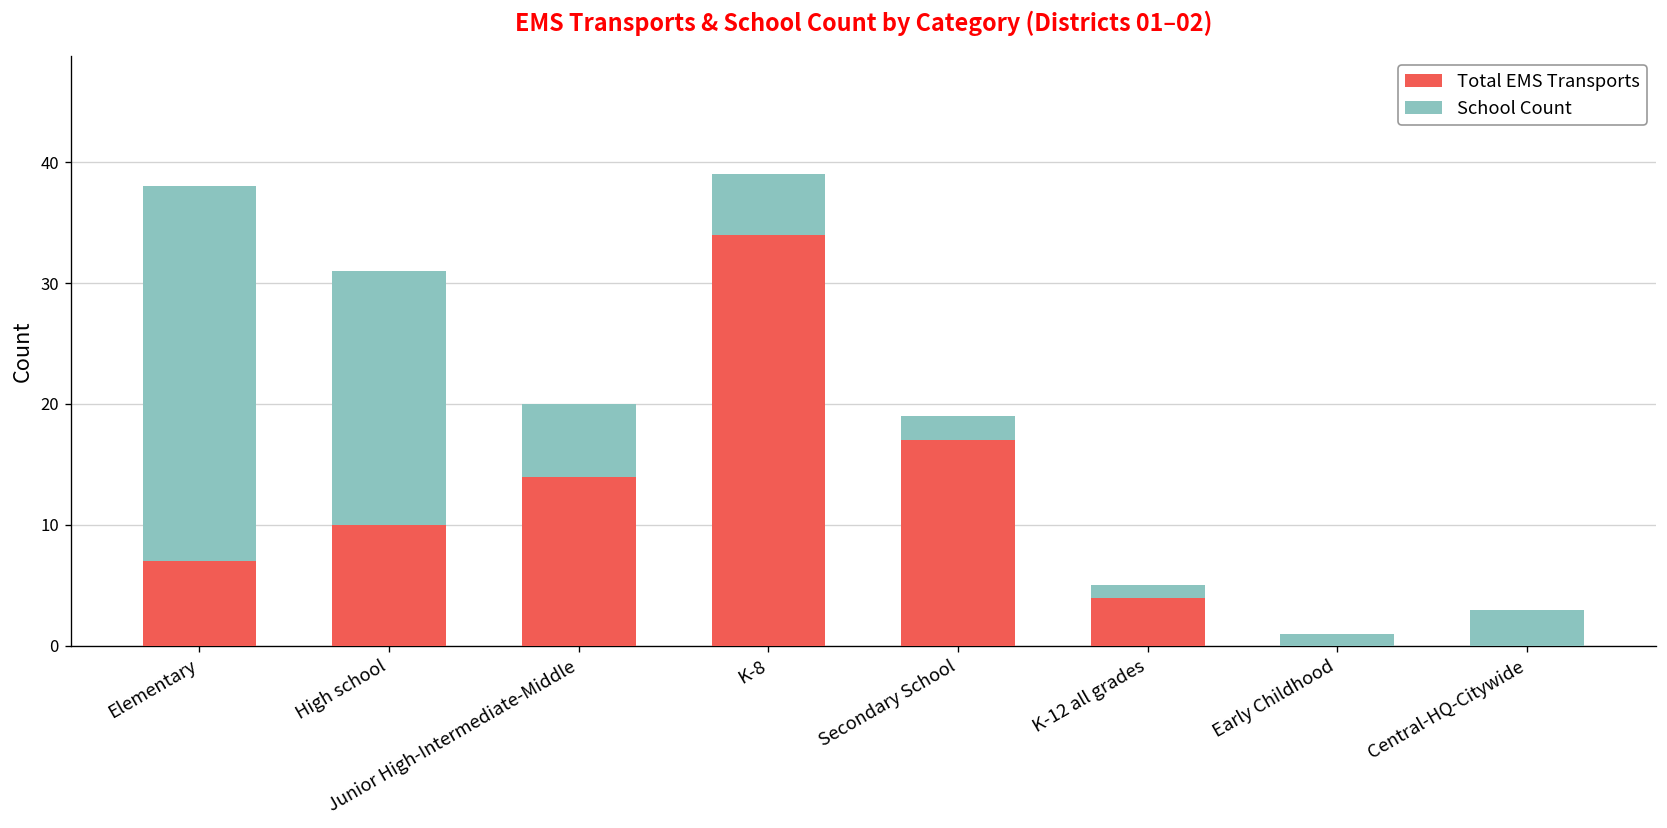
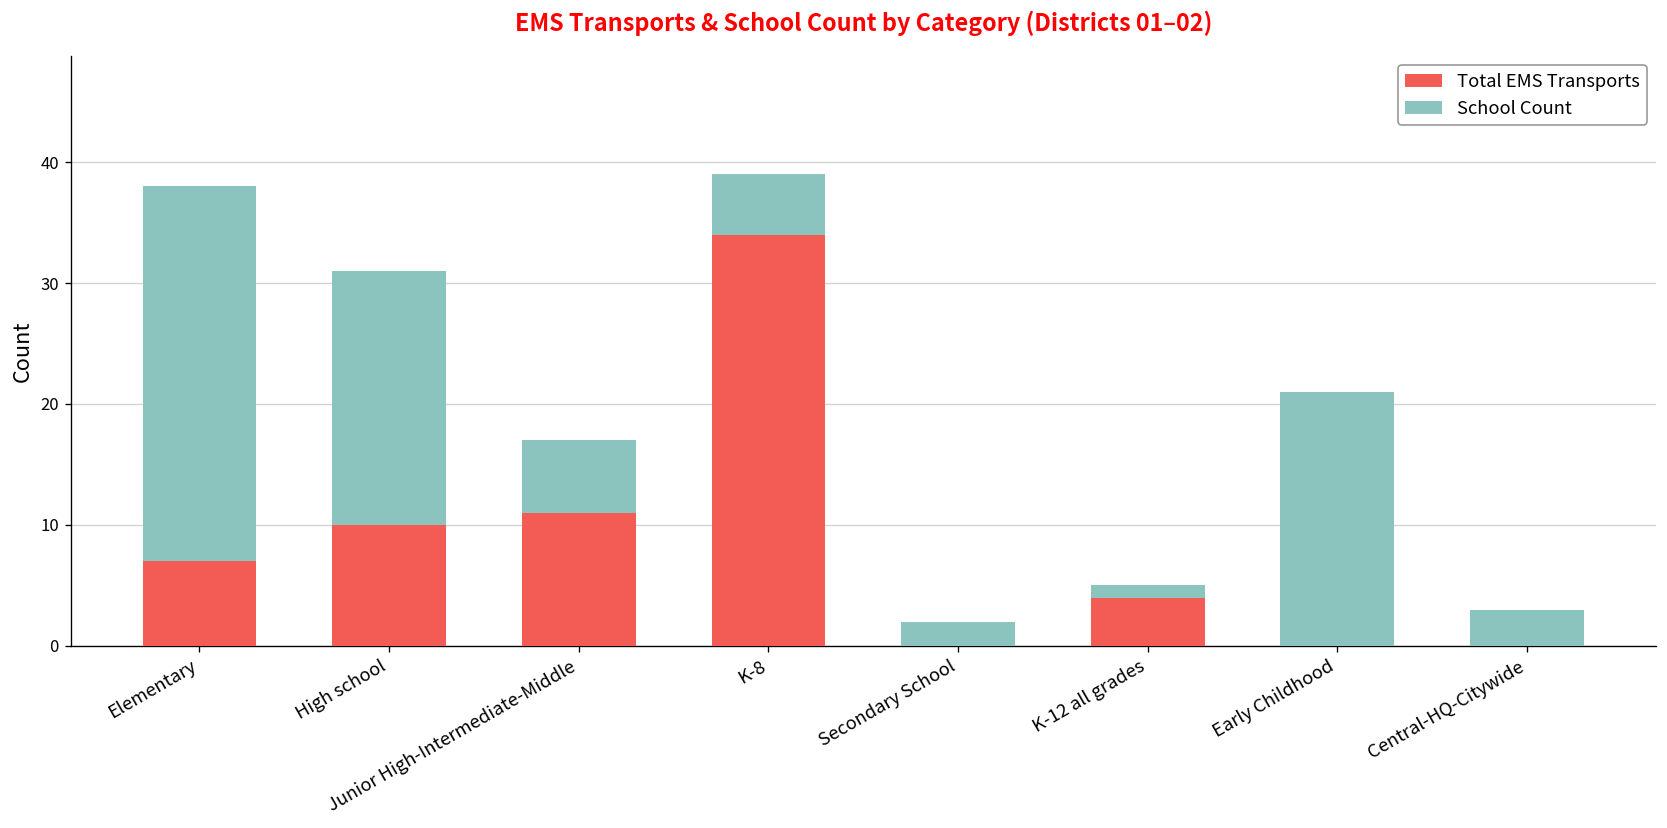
Total EMS Transports, Junior High-Intermediate-Middle: 14 -> 11
Total EMS Transports, Secondary School: 17 -> 0
School Count, Early Childhood: 1 -> 21
